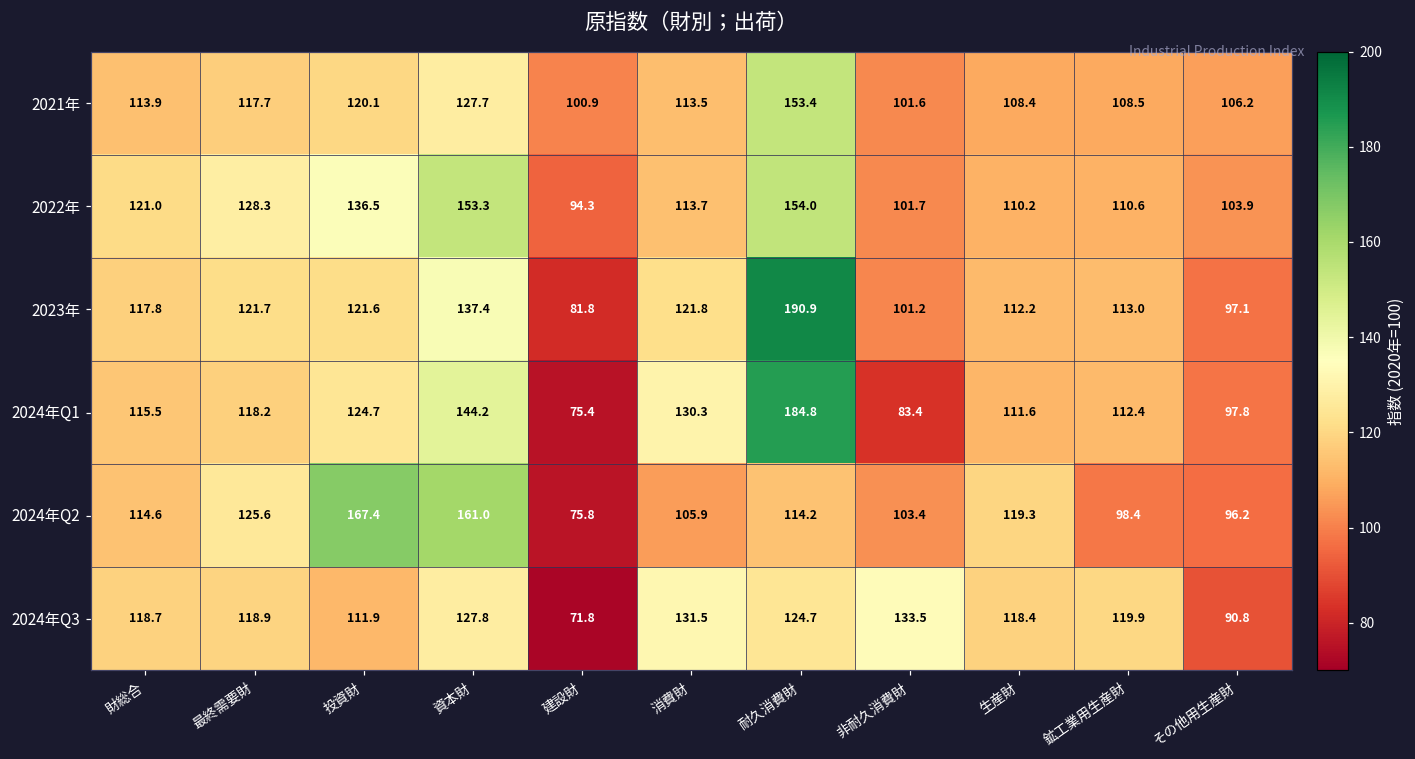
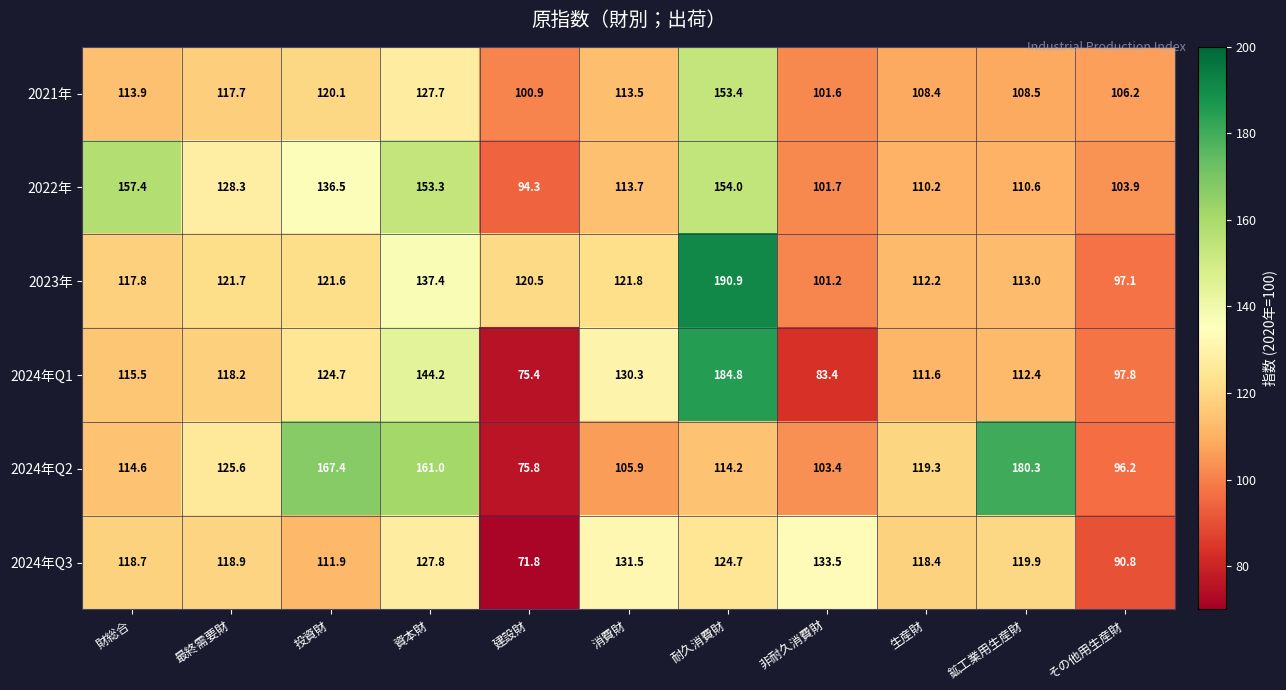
2022年, 財総合: 121.0 -> 157.4
2023年, 建設財: 81.8 -> 120.5
2024年Q2, 鉱工業用生産財: 98.4 -> 180.3
